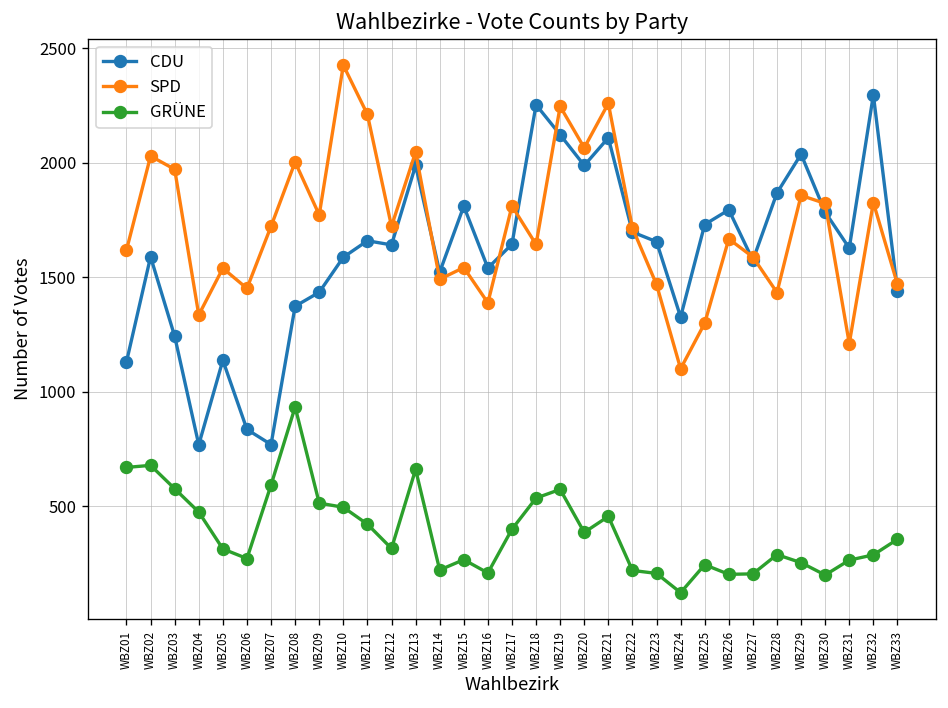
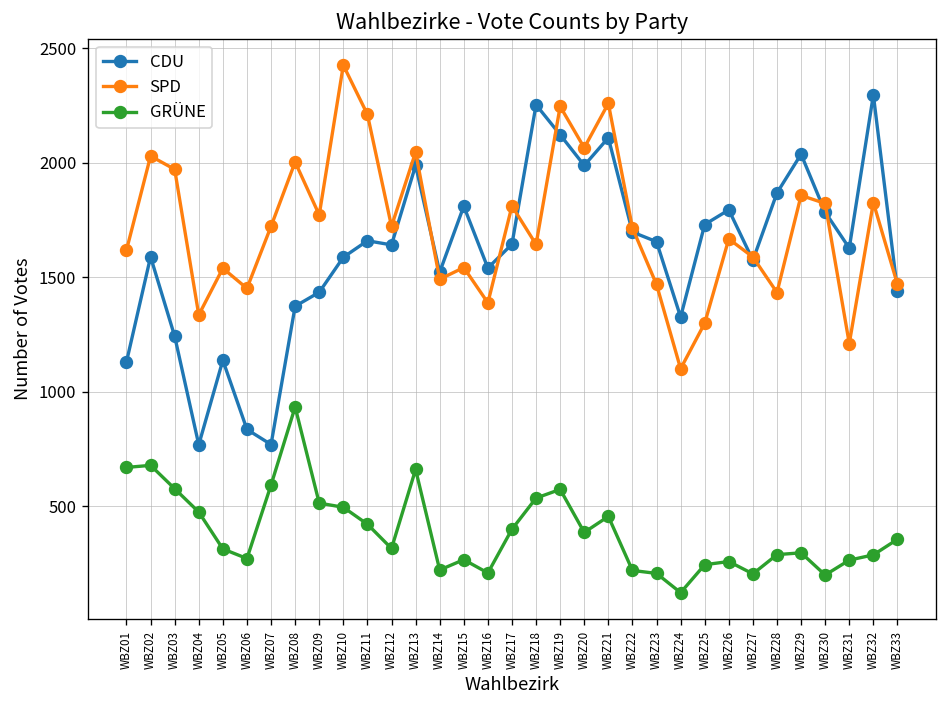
GRÜNE, WBZ26: 200 -> 260
GRÜNE, WBZ29: 250 -> 300
